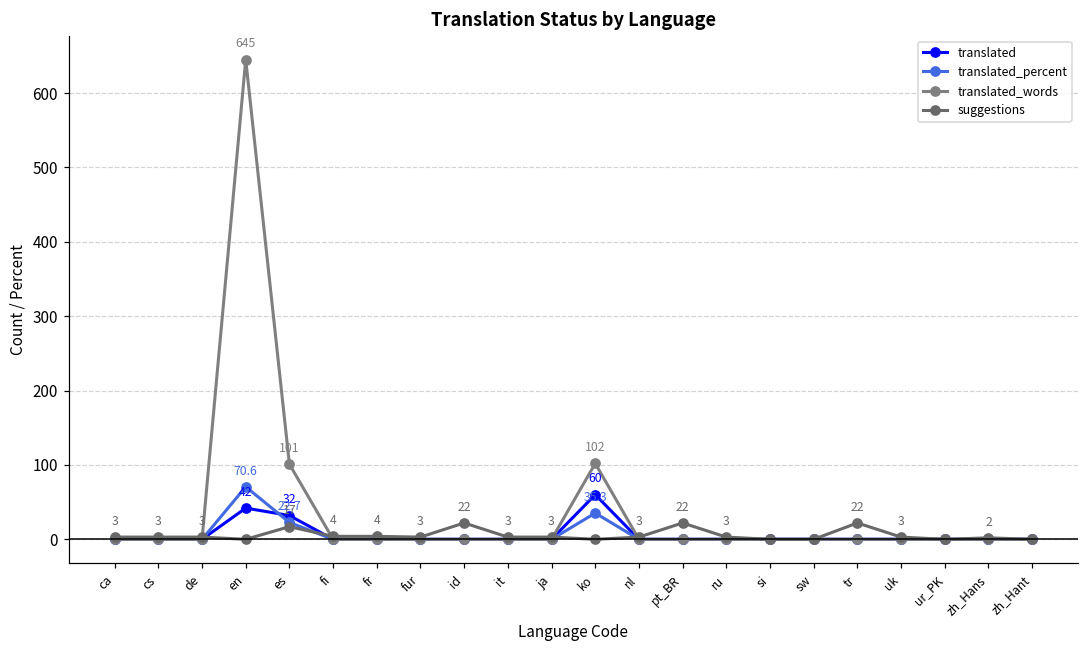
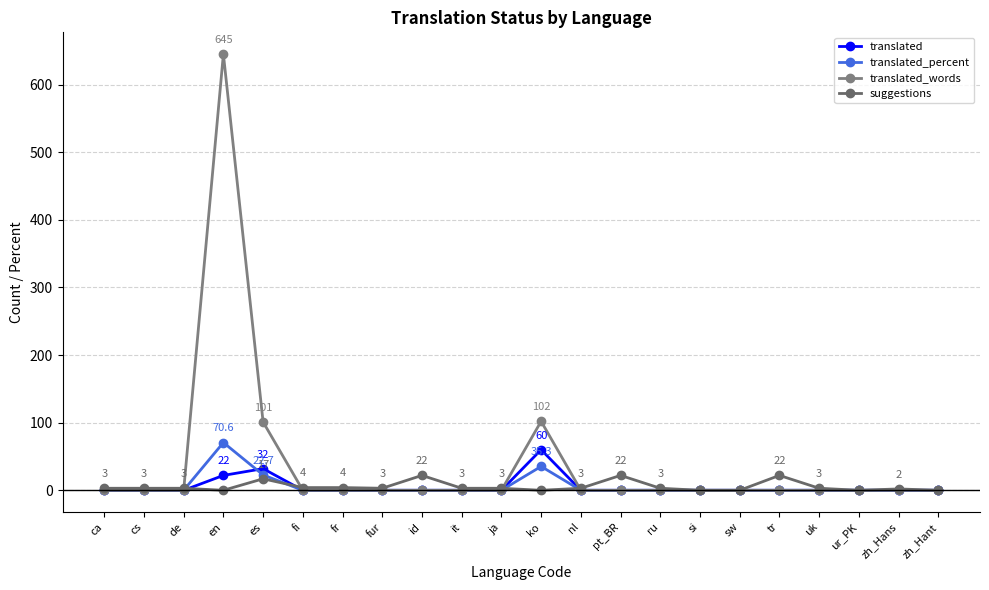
translated, en: 42 -> 22
